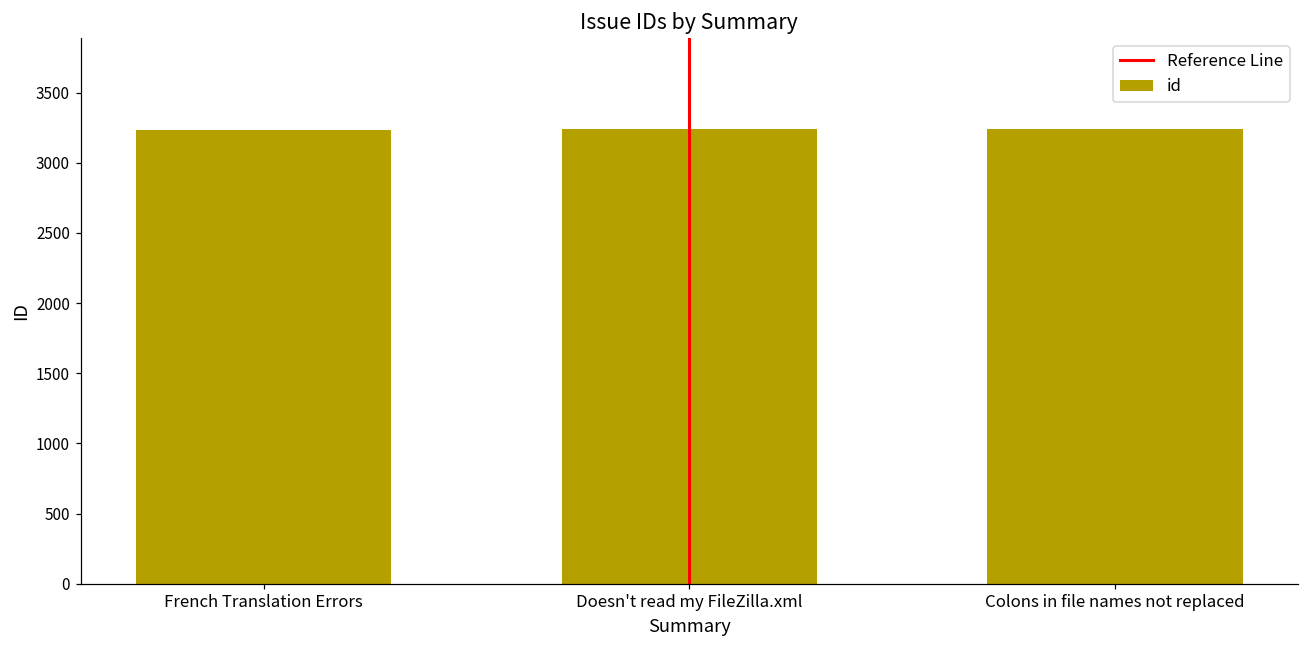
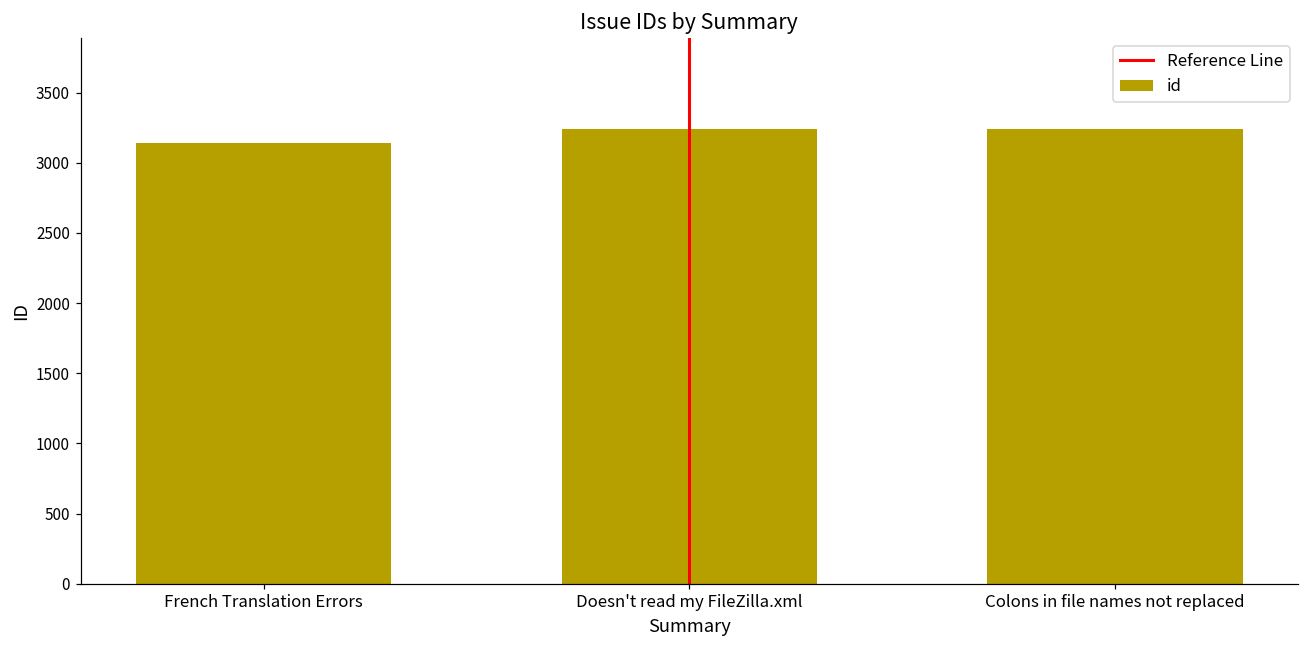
French Translation Errors: 3230 -> 3140
